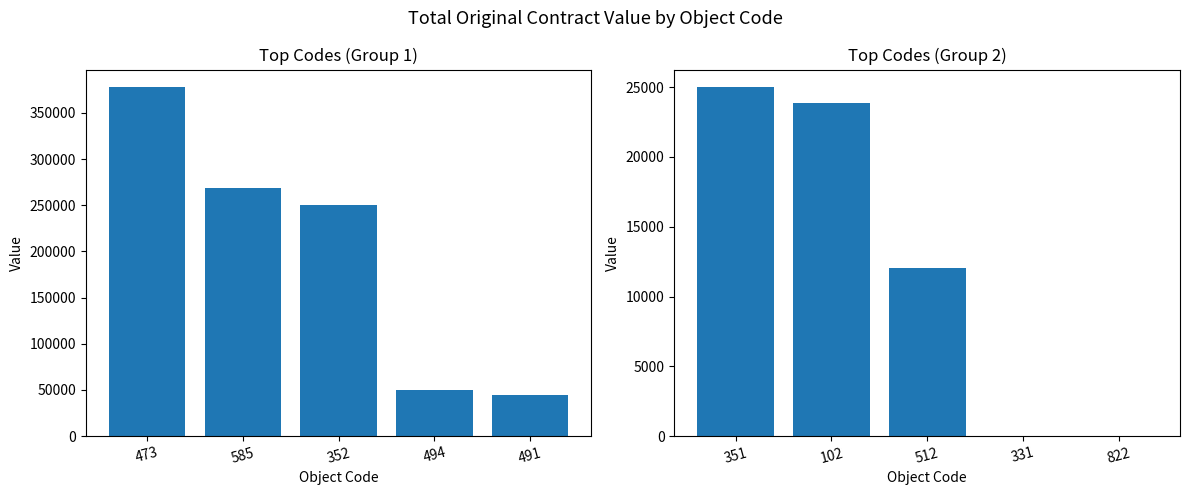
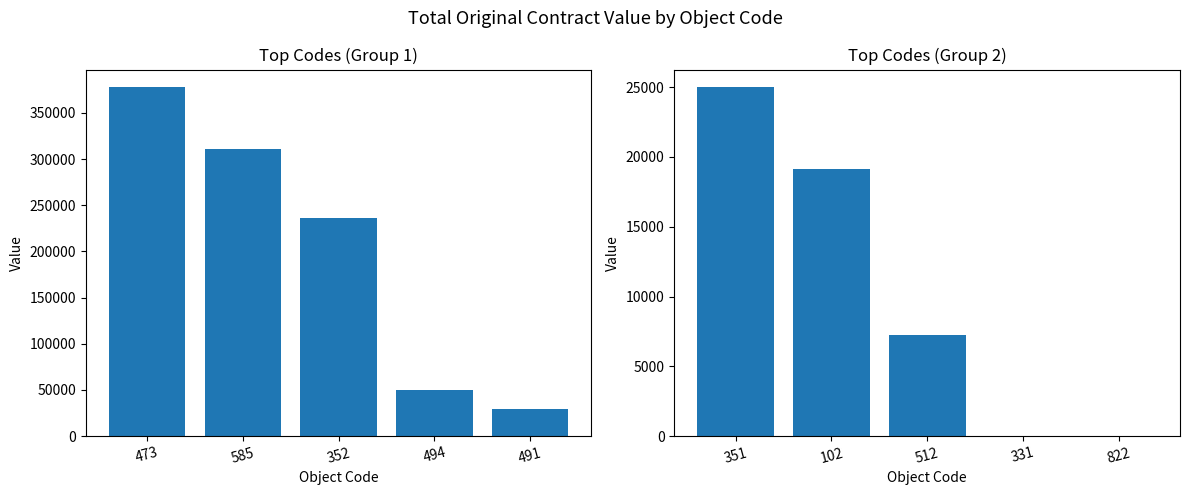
Top Codes (Group 1), 585: 270000 -> 310000
Top Codes (Group 1), 352: 250000 -> 240000
Top Codes (Group 1), 491: 40000 -> 30000
Top Codes (Group 2), 102: 23800 -> 19200
Top Codes (Group 2), 512: 12000 -> 7300
